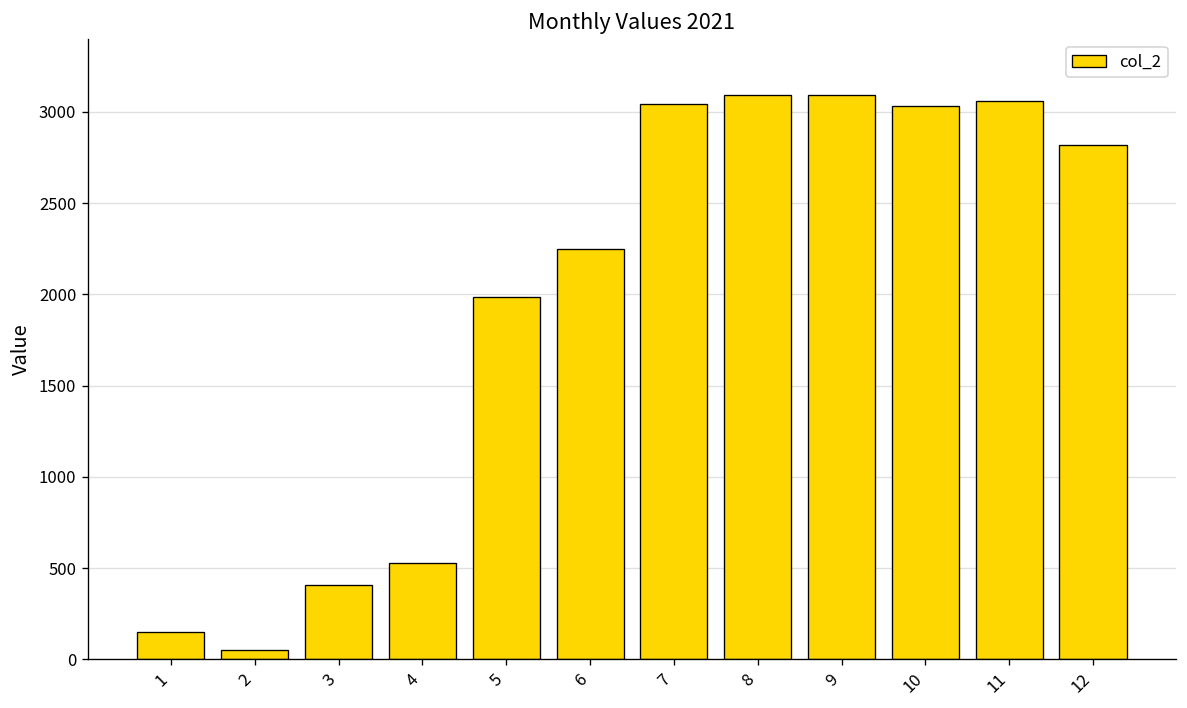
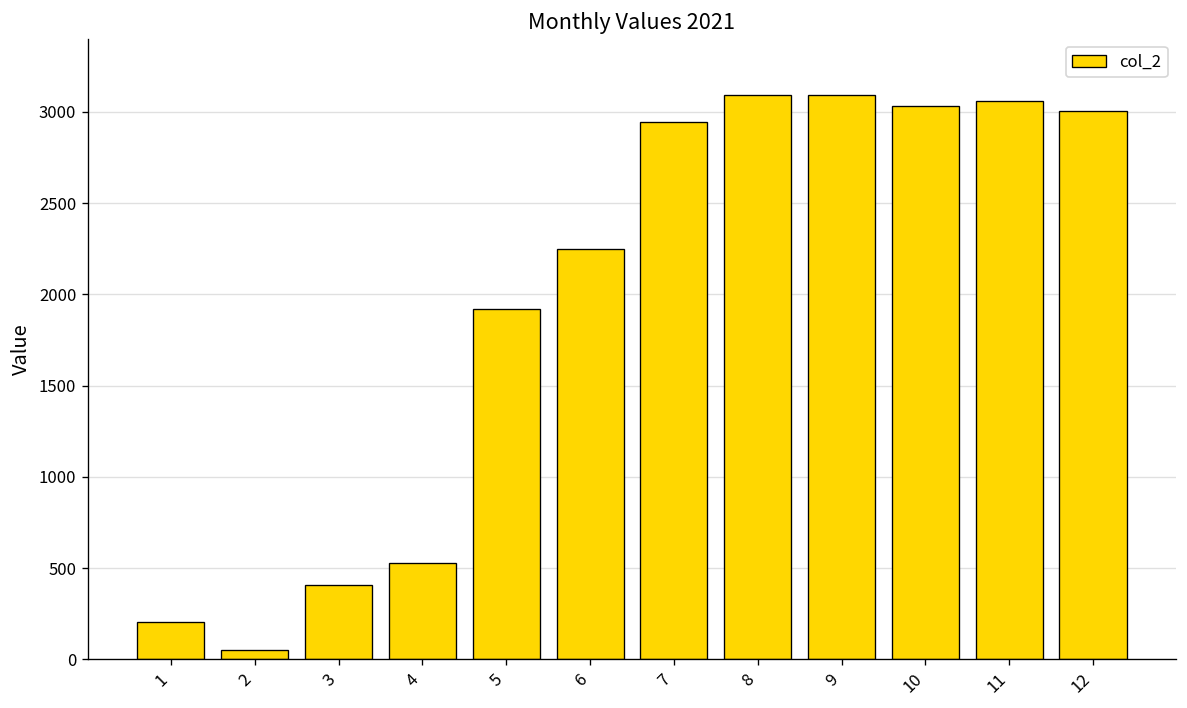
1: 150 -> 210
5: 1990 -> 1920
7: 3040 -> 2940
12: 2820 -> 3010
